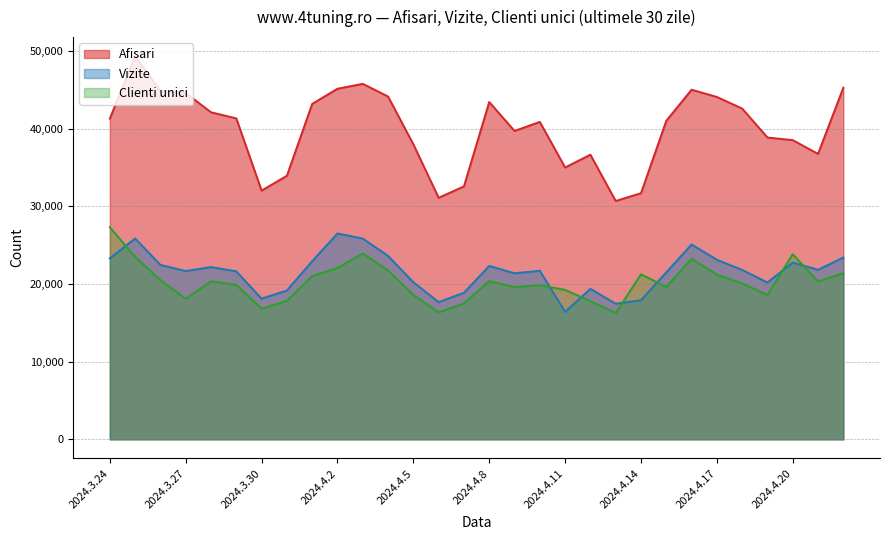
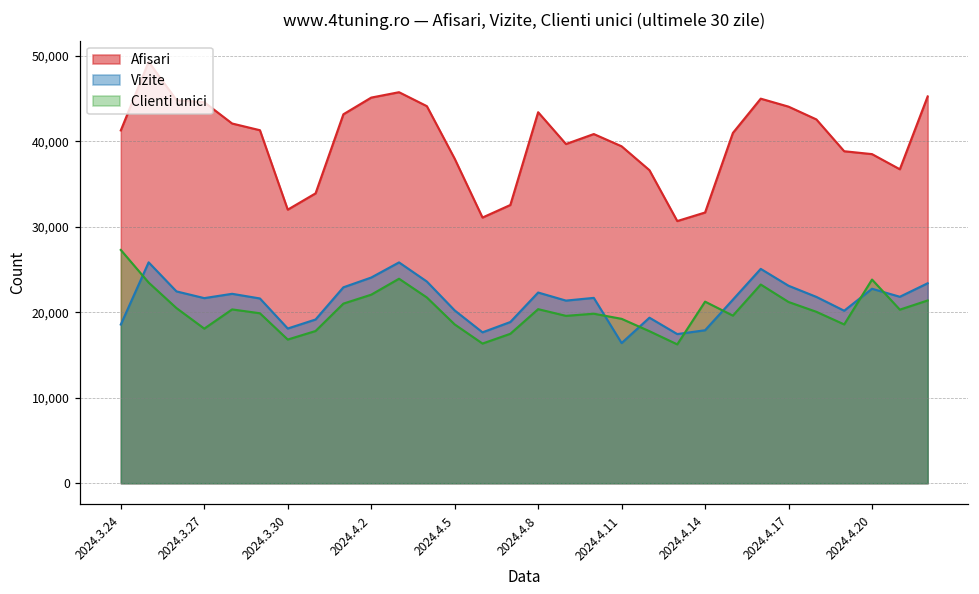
Vizite, 2024.3.24: 23,000 -> 19,000
Vizite, 2024.4.2: 26,000 -> 24,000
Afisari, 2024.4.11: 35,000 -> 39,000
